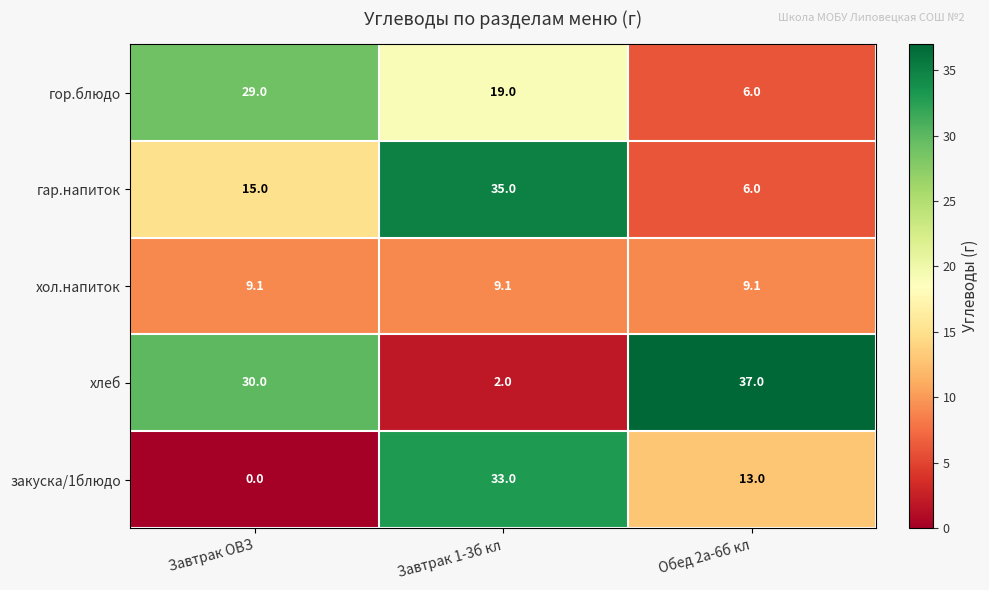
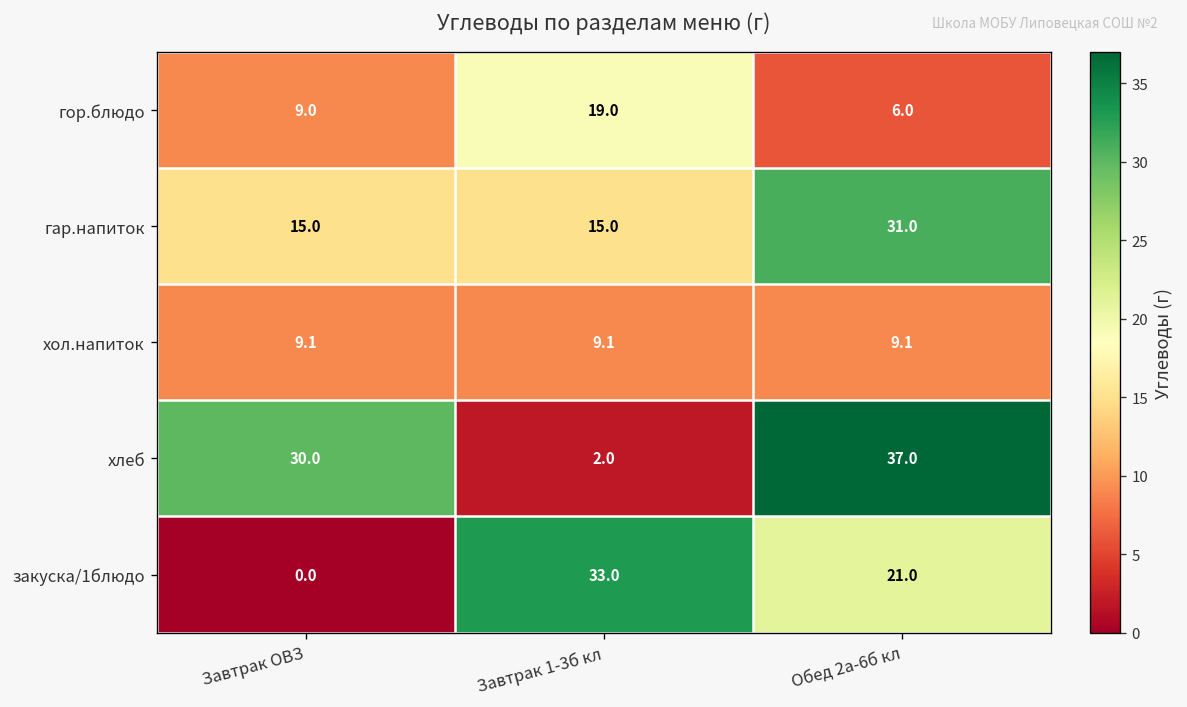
гор.блюдо, Завтрак ОВЗ: 29.0 -> 9.0
гар.напиток, Завтрак 1-3б кл: 35.0 -> 15.0
гар.напиток, Обед 2а-6б кл: 6.0 -> 31.0
закуска/1блюдо, Обед 2а-6б кл: 13.0 -> 21.0
